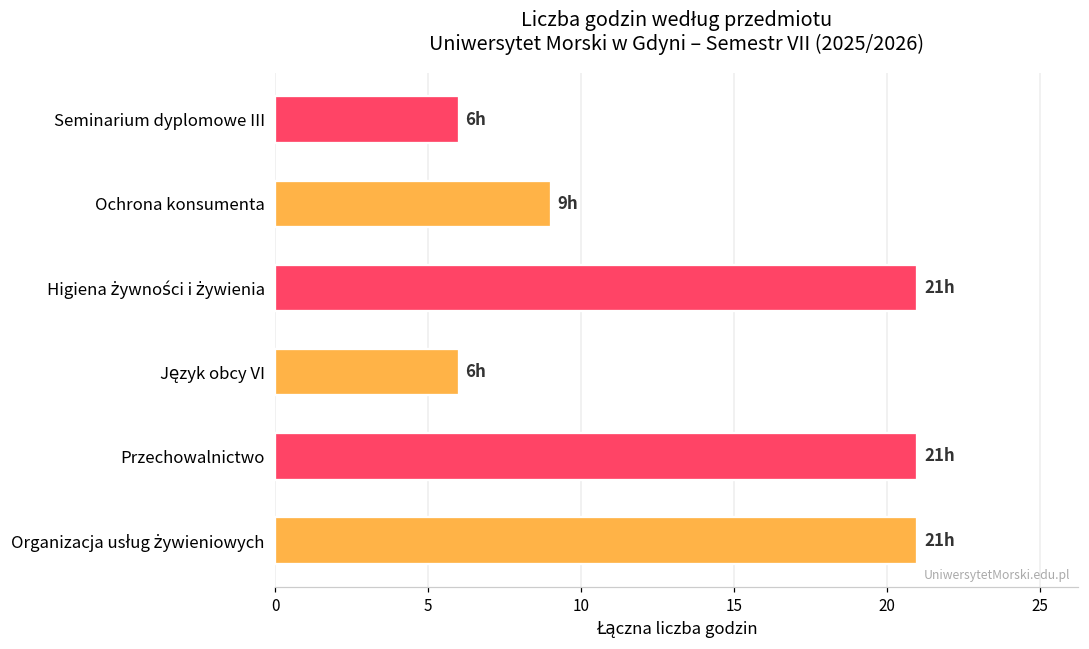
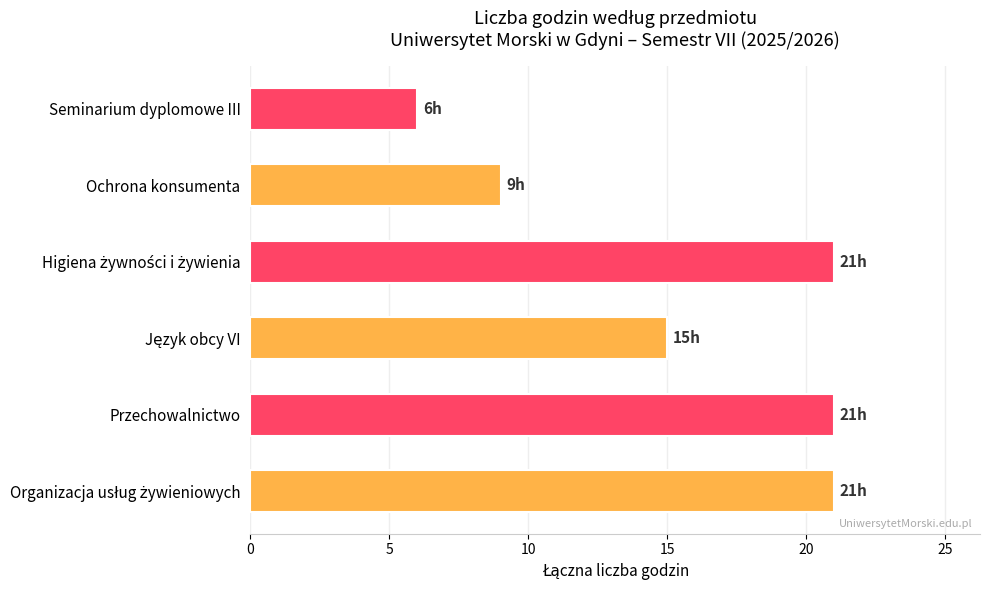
Język obcy VI: 6h -> 15h
